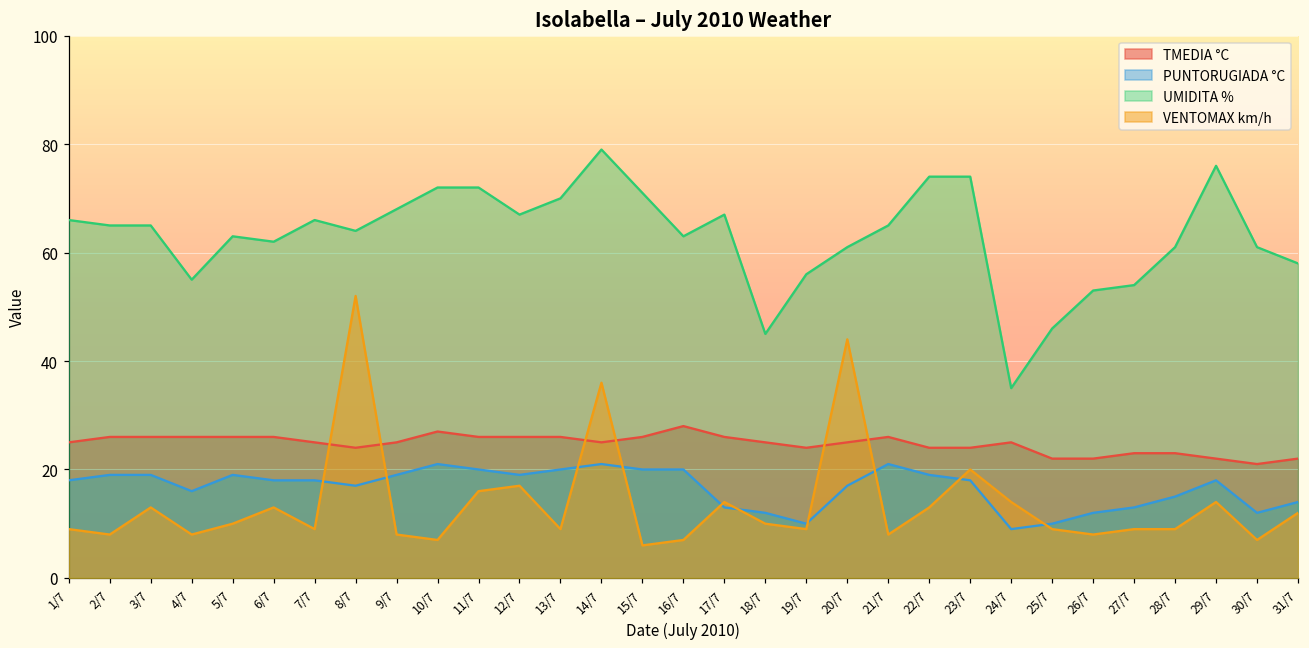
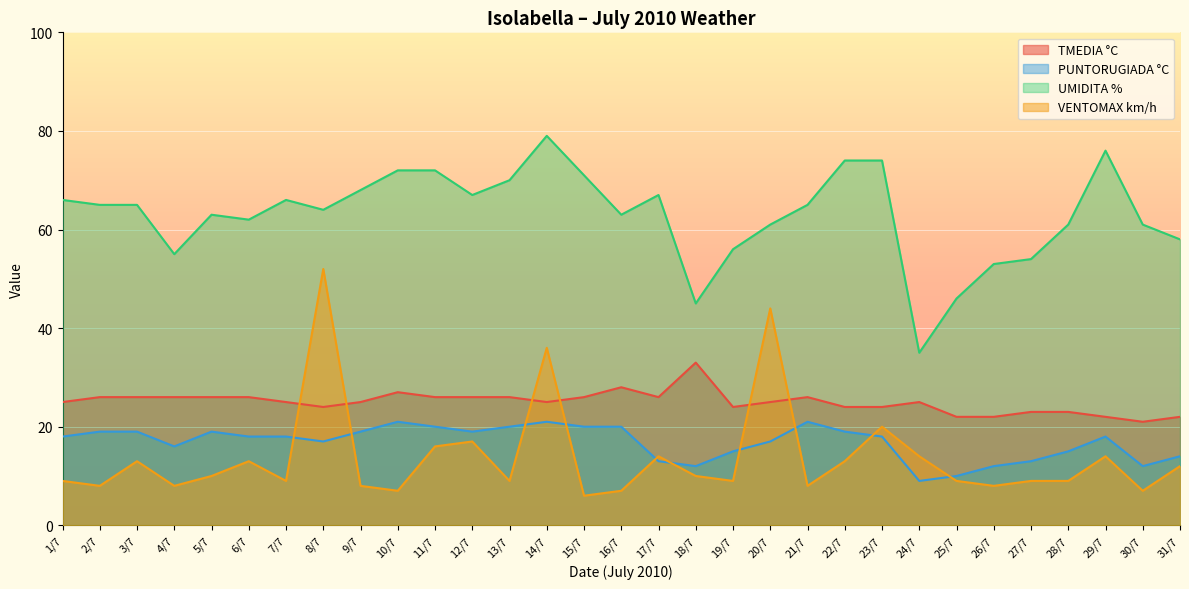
TMEDIA °C, 18/7: 25 -> 33
PUNTORUGIADA °C, 19/7: 10 -> 15
